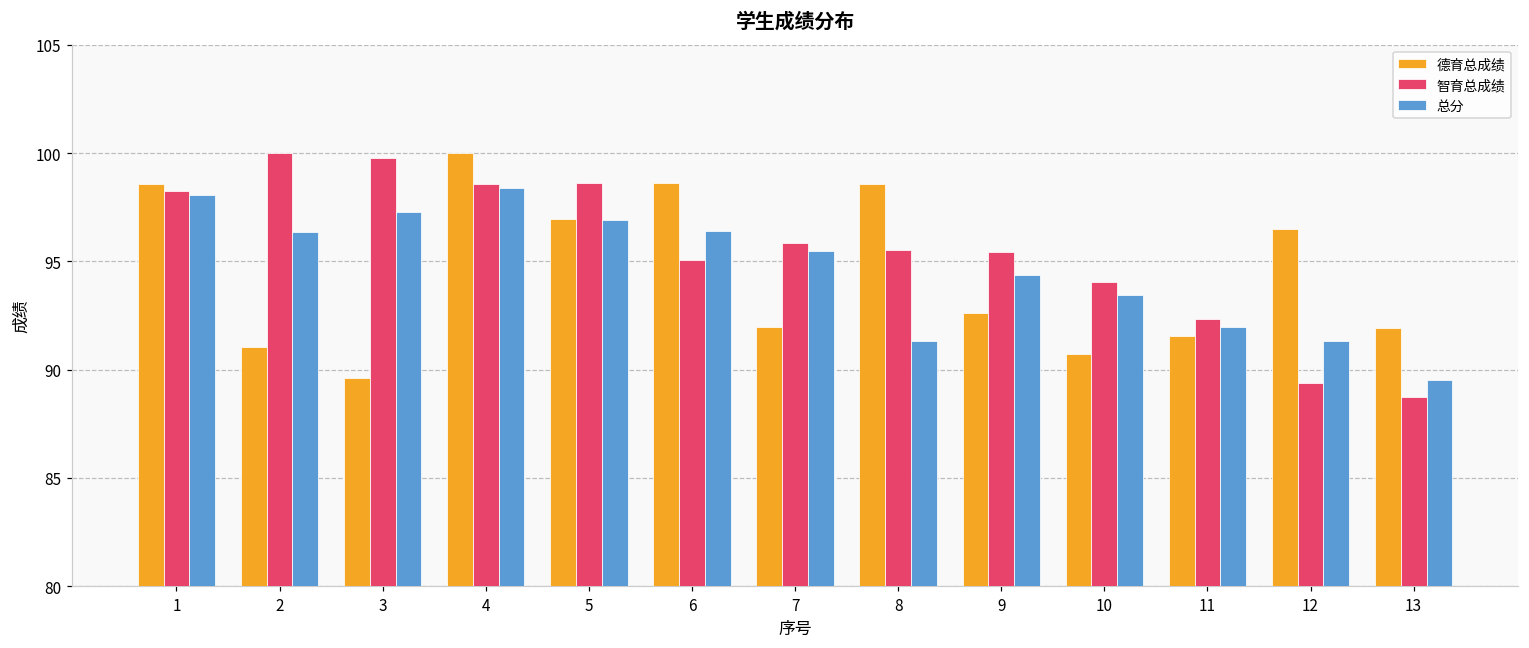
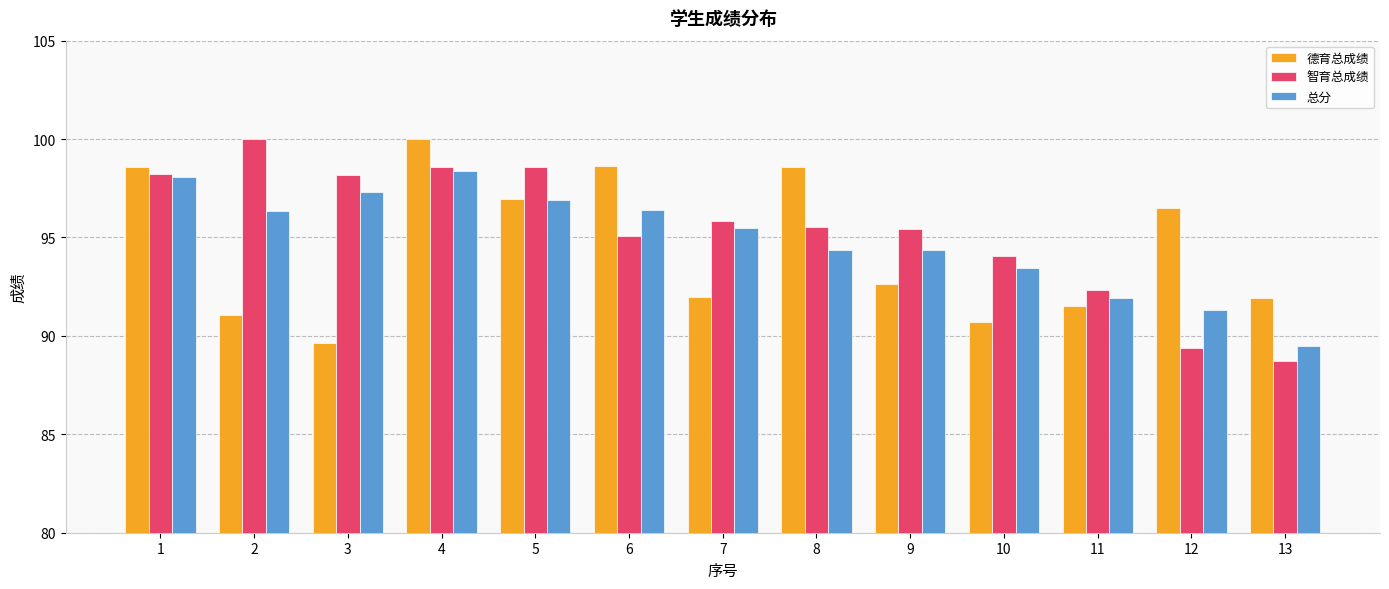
智育总成绩, 3: 99.8 -> 98.2
总分, 8: 91.3 -> 94.4
